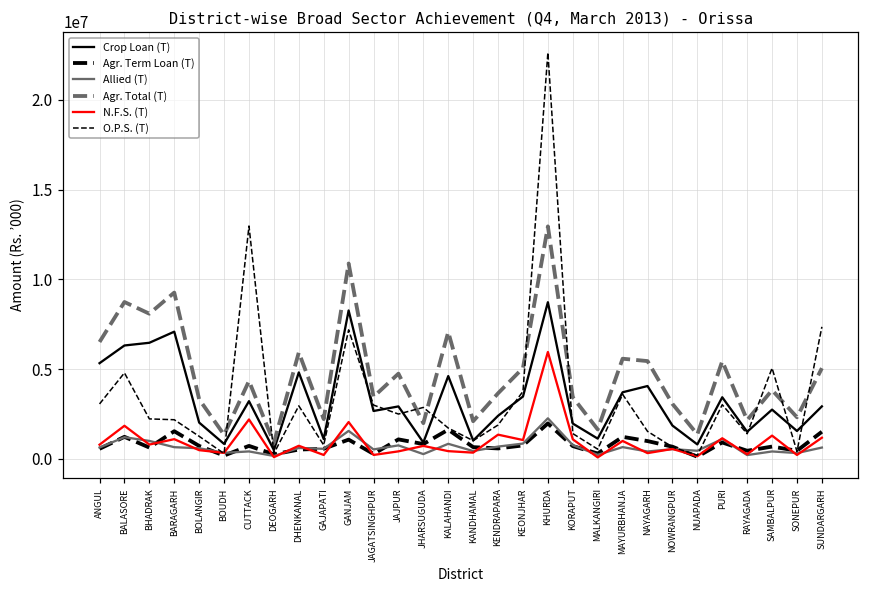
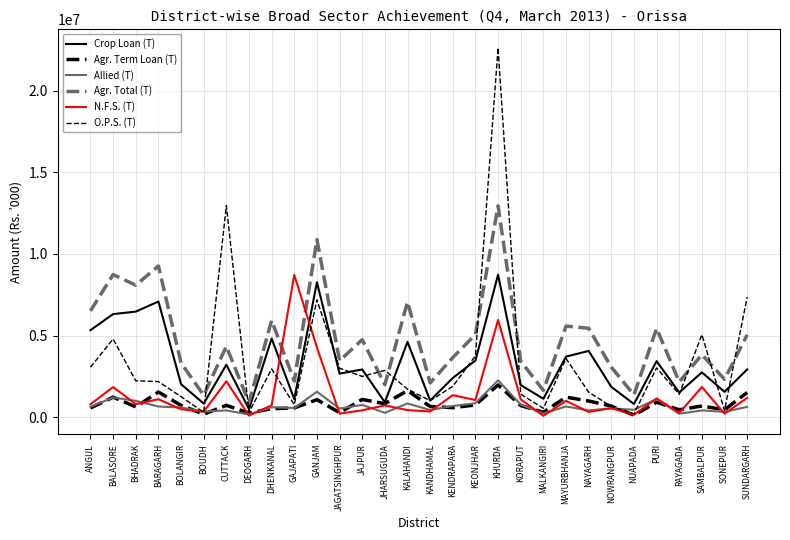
N.F.S. (T), GAJAPATI: 200000 -> 8700000
N.F.S. (T), GANJAM: 2000000 -> 4300000
N.F.S. (T), SAMBALPUR: 1300000 -> 1800000
